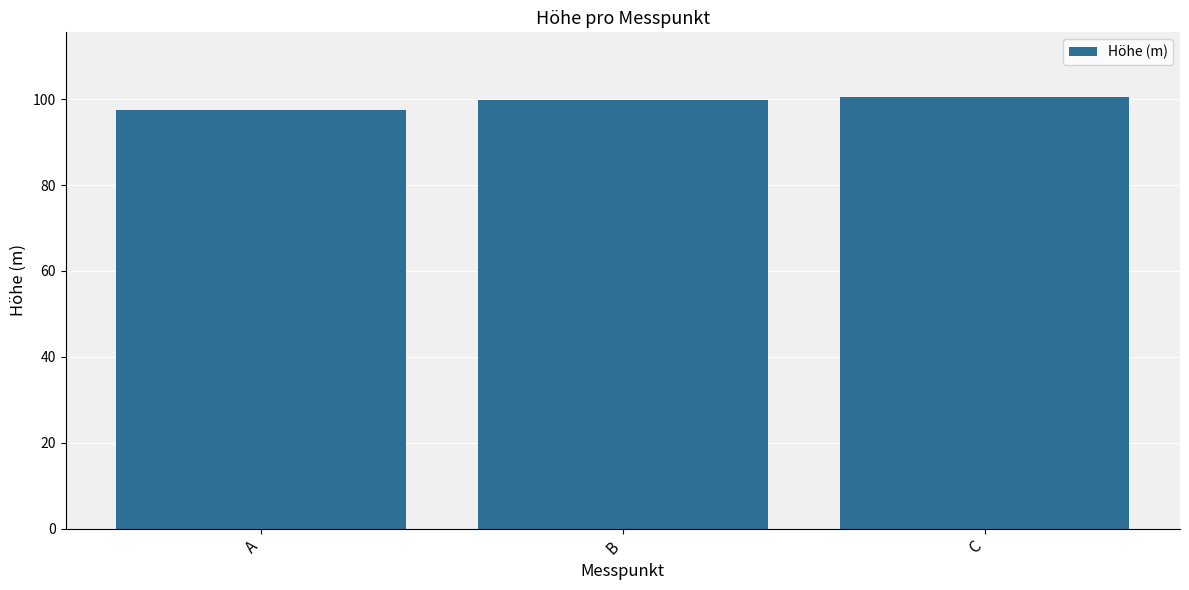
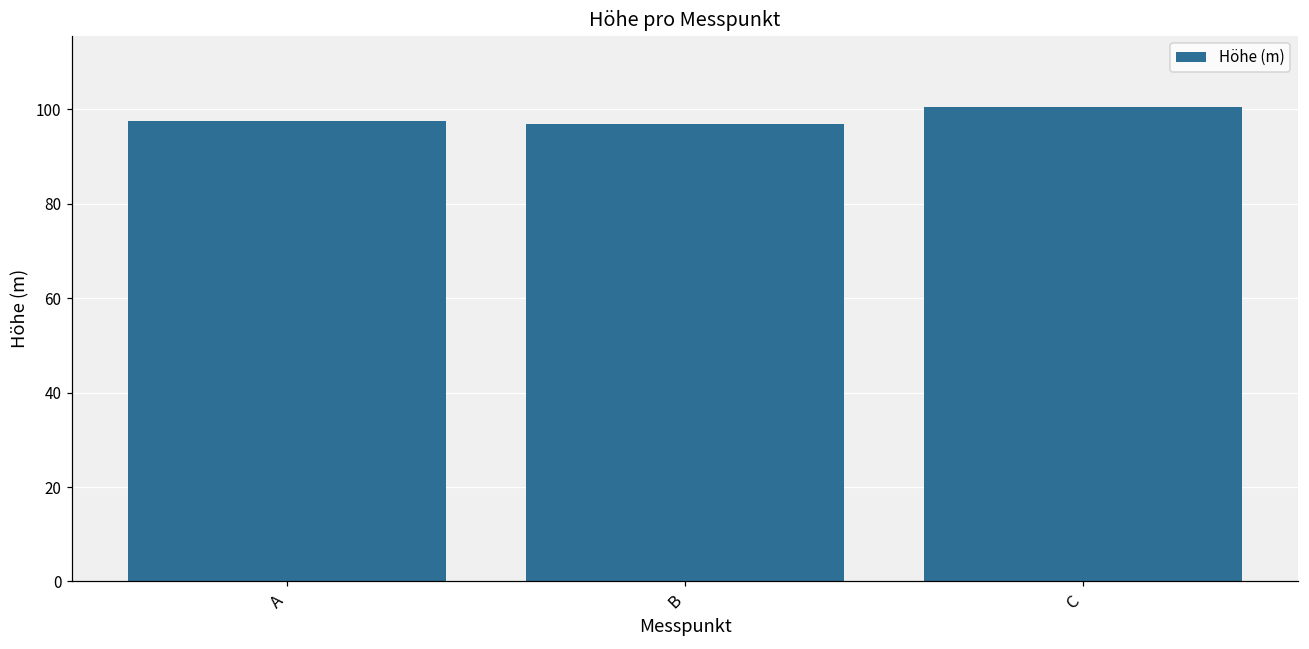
B: 100 -> 97
